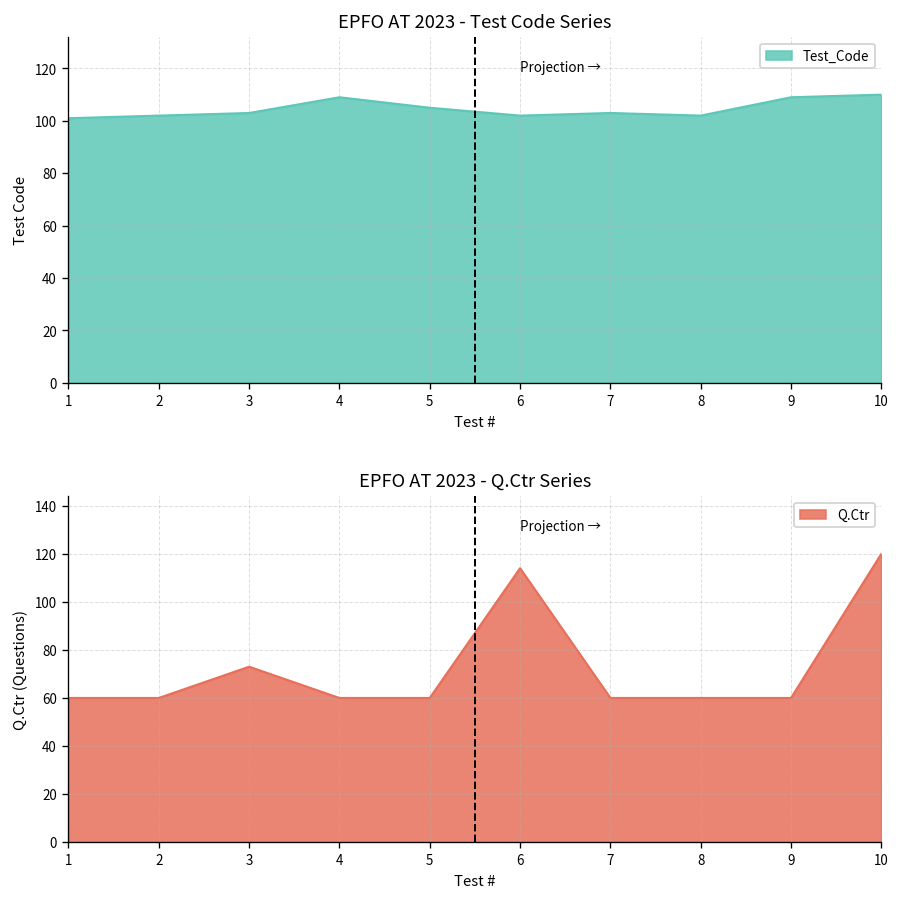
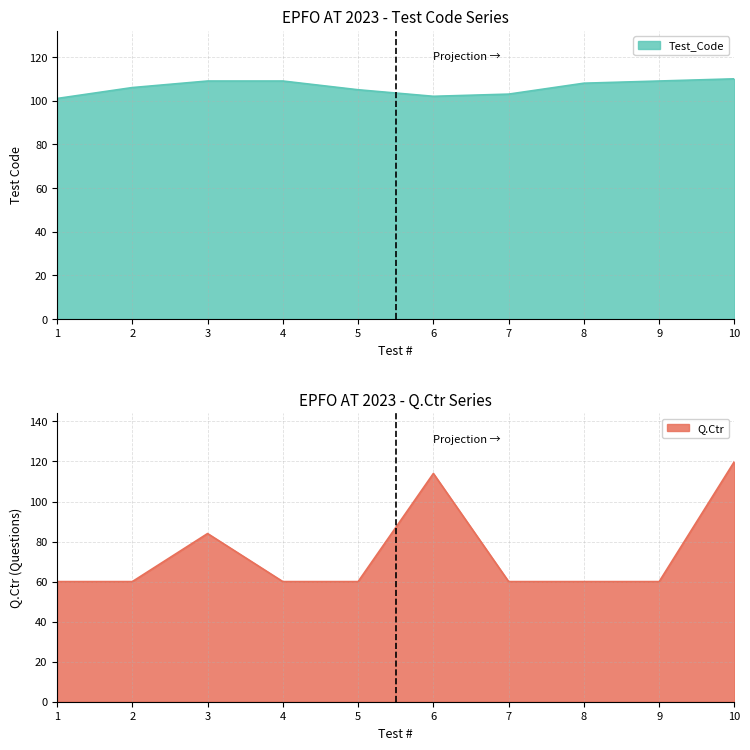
EPFO AT 2023 - Test Code Series, 2: 102 -> 106
EPFO AT 2023 - Test Code Series, 3: 103 -> 109
EPFO AT 2023 - Test Code Series, 8: 102 -> 108
EPFO AT 2023 - Q.Ctr Series, 3: 73 -> 84
